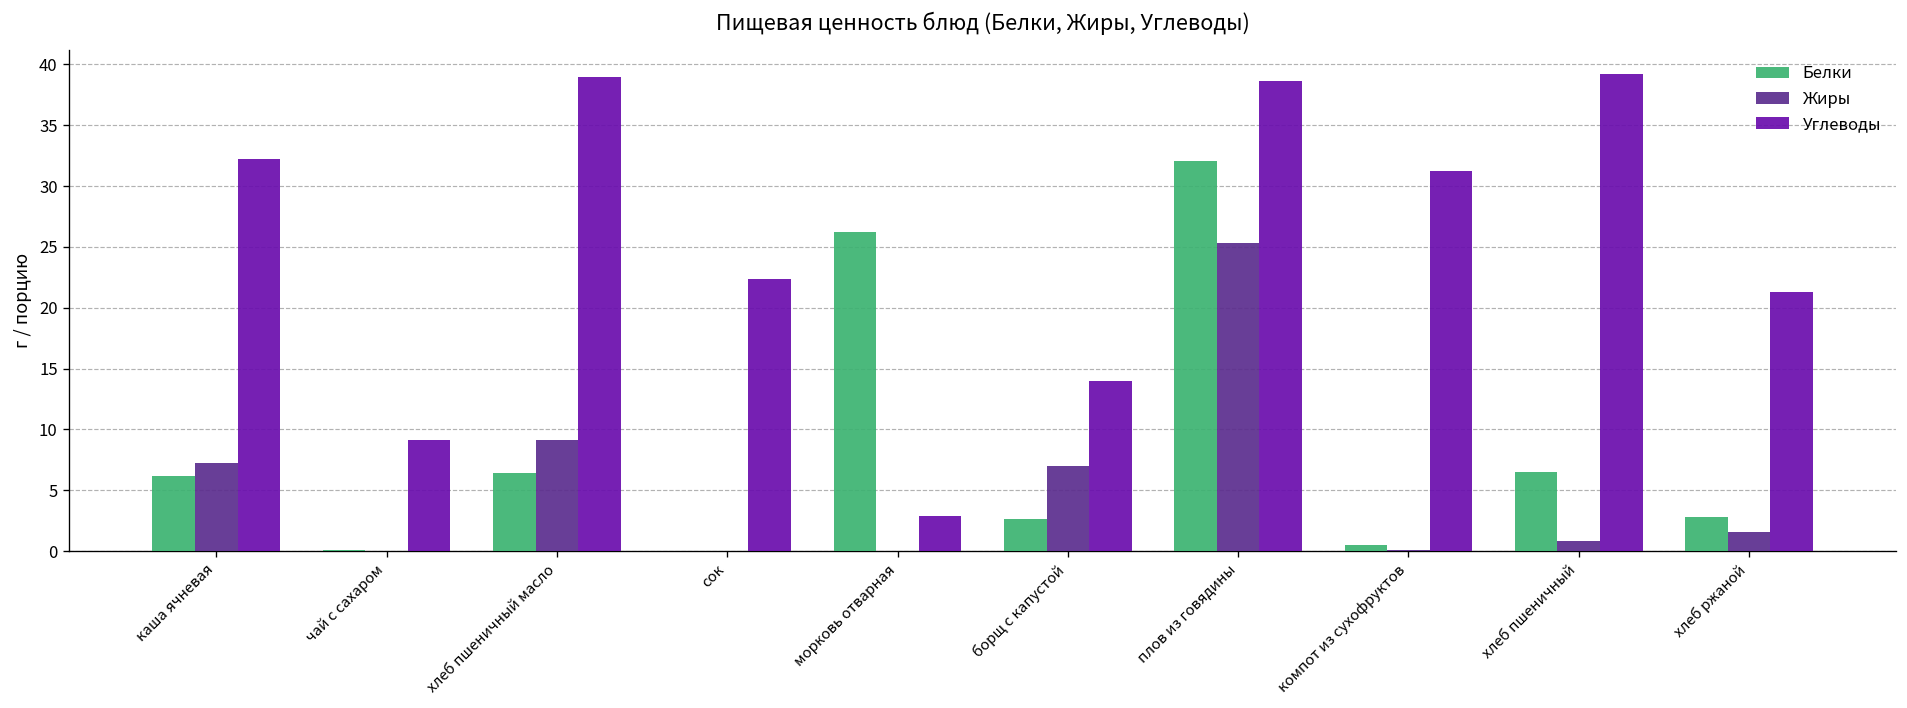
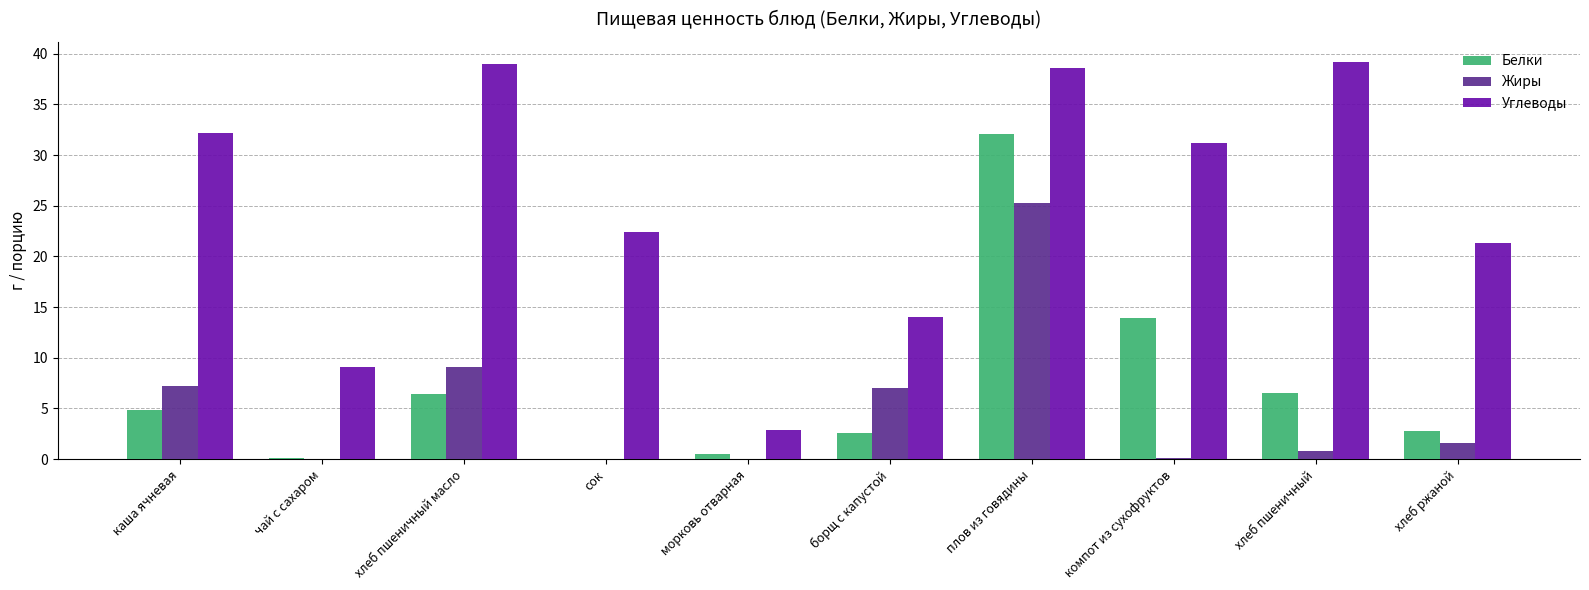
Белки, каша ячневая: 6.2 -> 4.9
Белки, морковь отварная: 26.2 -> 0.5
Белки, компот из сухофруктов: 0.5 -> 13.9
